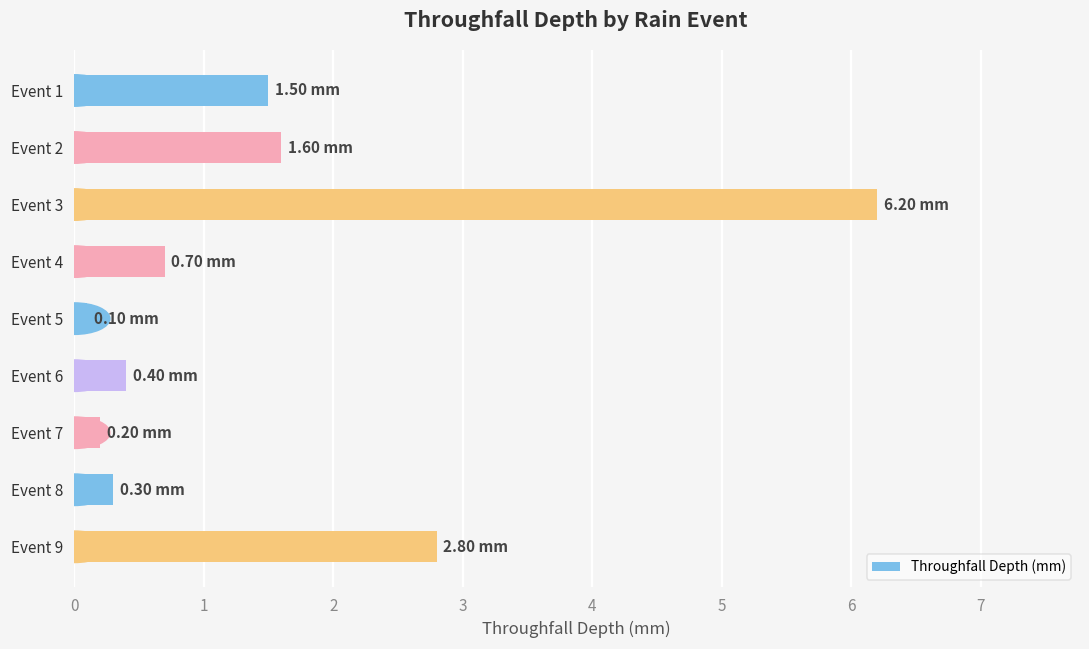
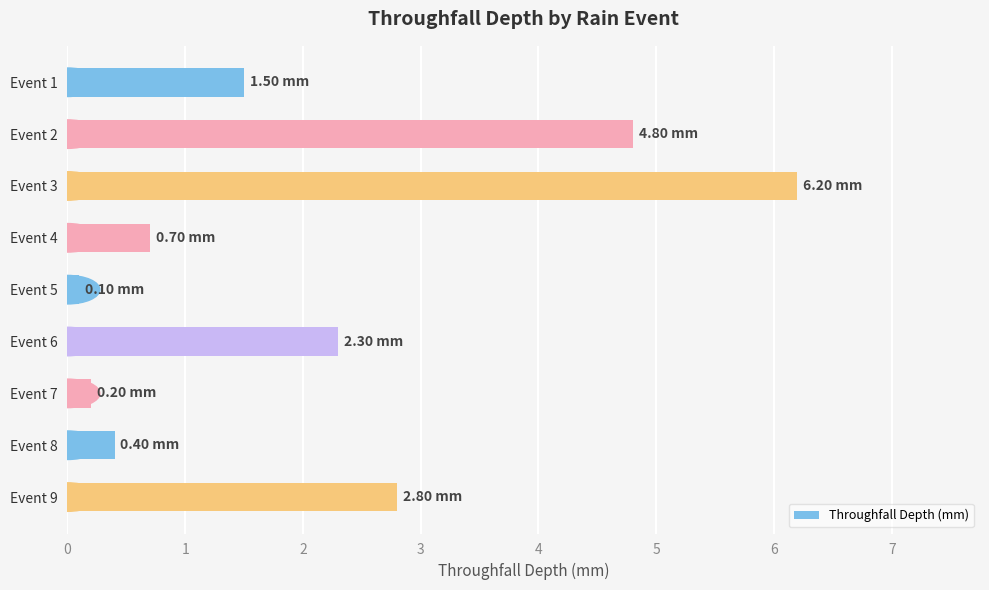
Event 2: 1.60 -> 4.80
Event 6: 0.40 -> 2.30
Event 8: 0.30 -> 0.40
